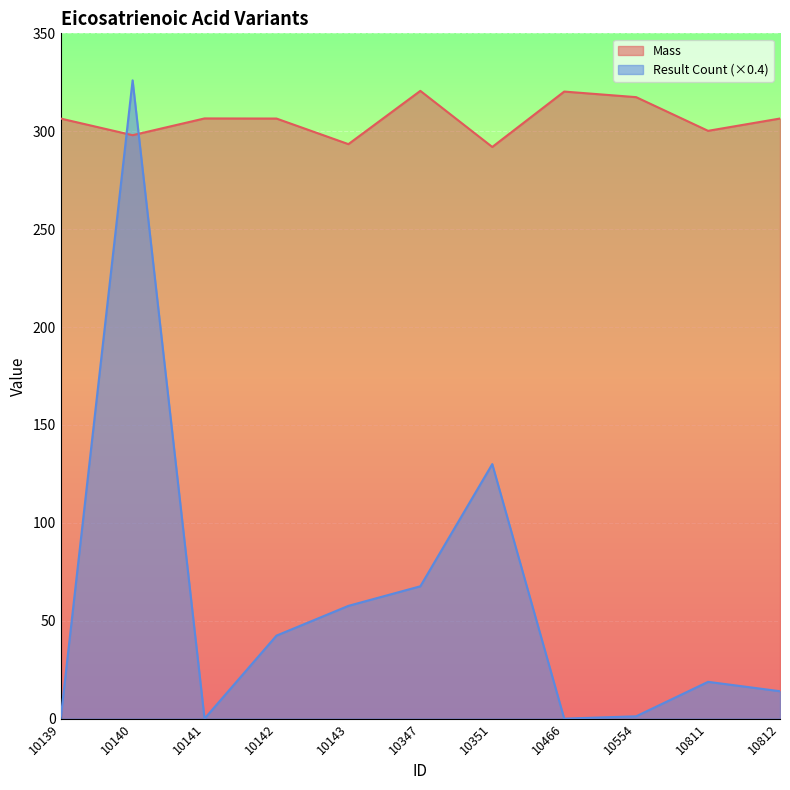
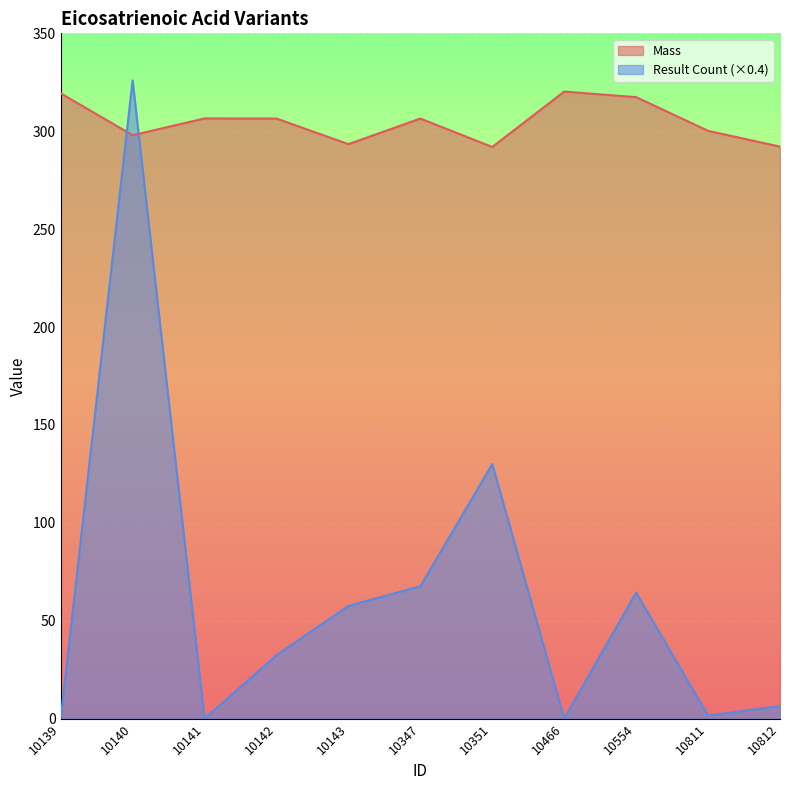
Mass, 10139: 306 -> 319
Result Count (×0.4), 10142: 42 -> 32
Mass, 10347: 321 -> 306
Result Count (×0.4), 10554: 1 -> 64
Result Count (×0.4), 10811: 19 -> 2
Mass, 10812: 306 -> 292
Result Count (×0.4), 10812: 14 -> 6
